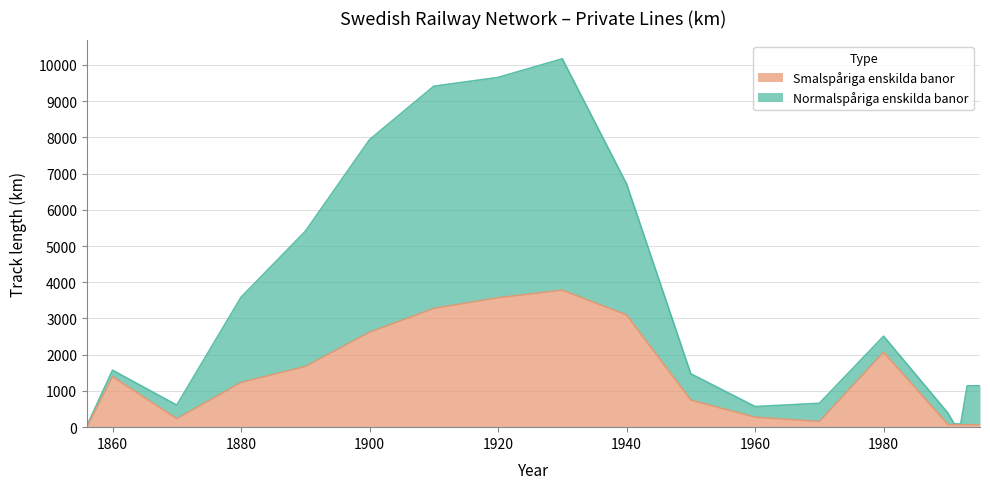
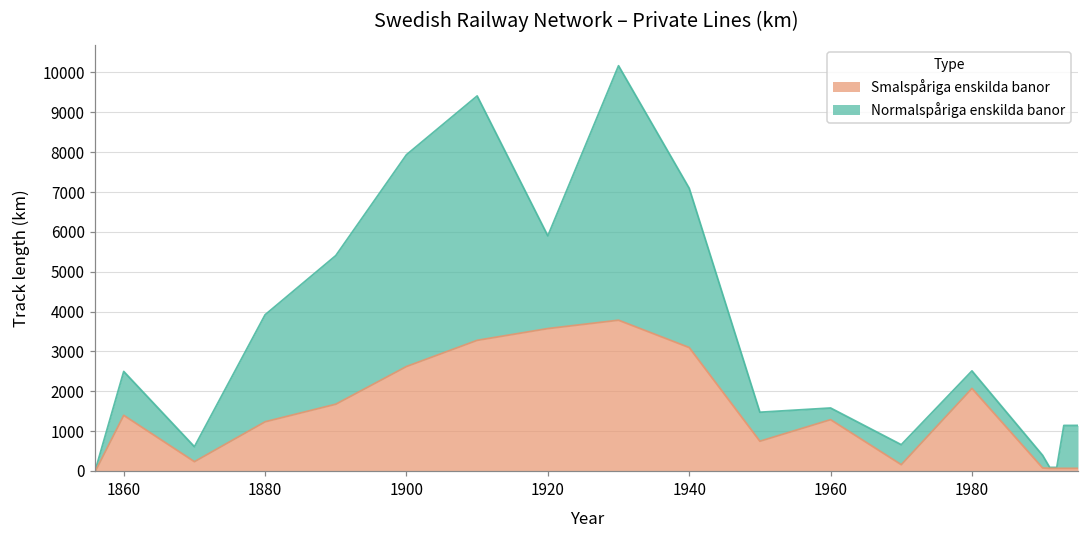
Normalspåriga enskilda banor, 1860: 200 -> 1100
Normalspåriga enskilda banor, 1880: 2400 -> 2700
Normalspåriga enskilda banor, 1920: 6100 -> 2300
Normalspåriga enskilda banor, 1940: 3600 -> 4000
Smalspåriga enskilda banor, 1960: 300 -> 1300
